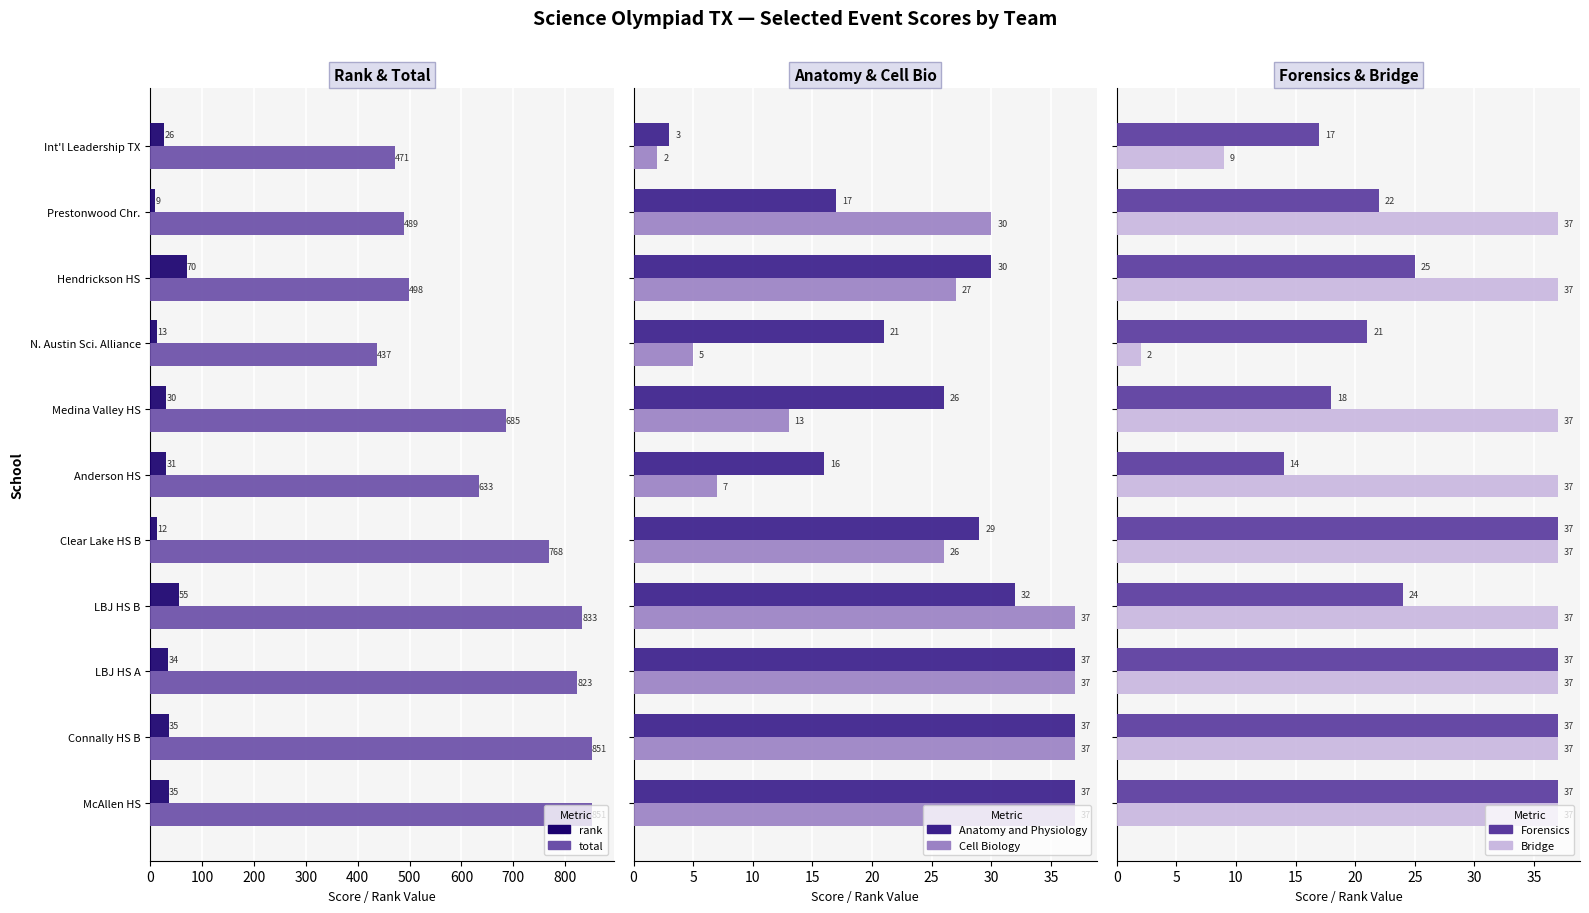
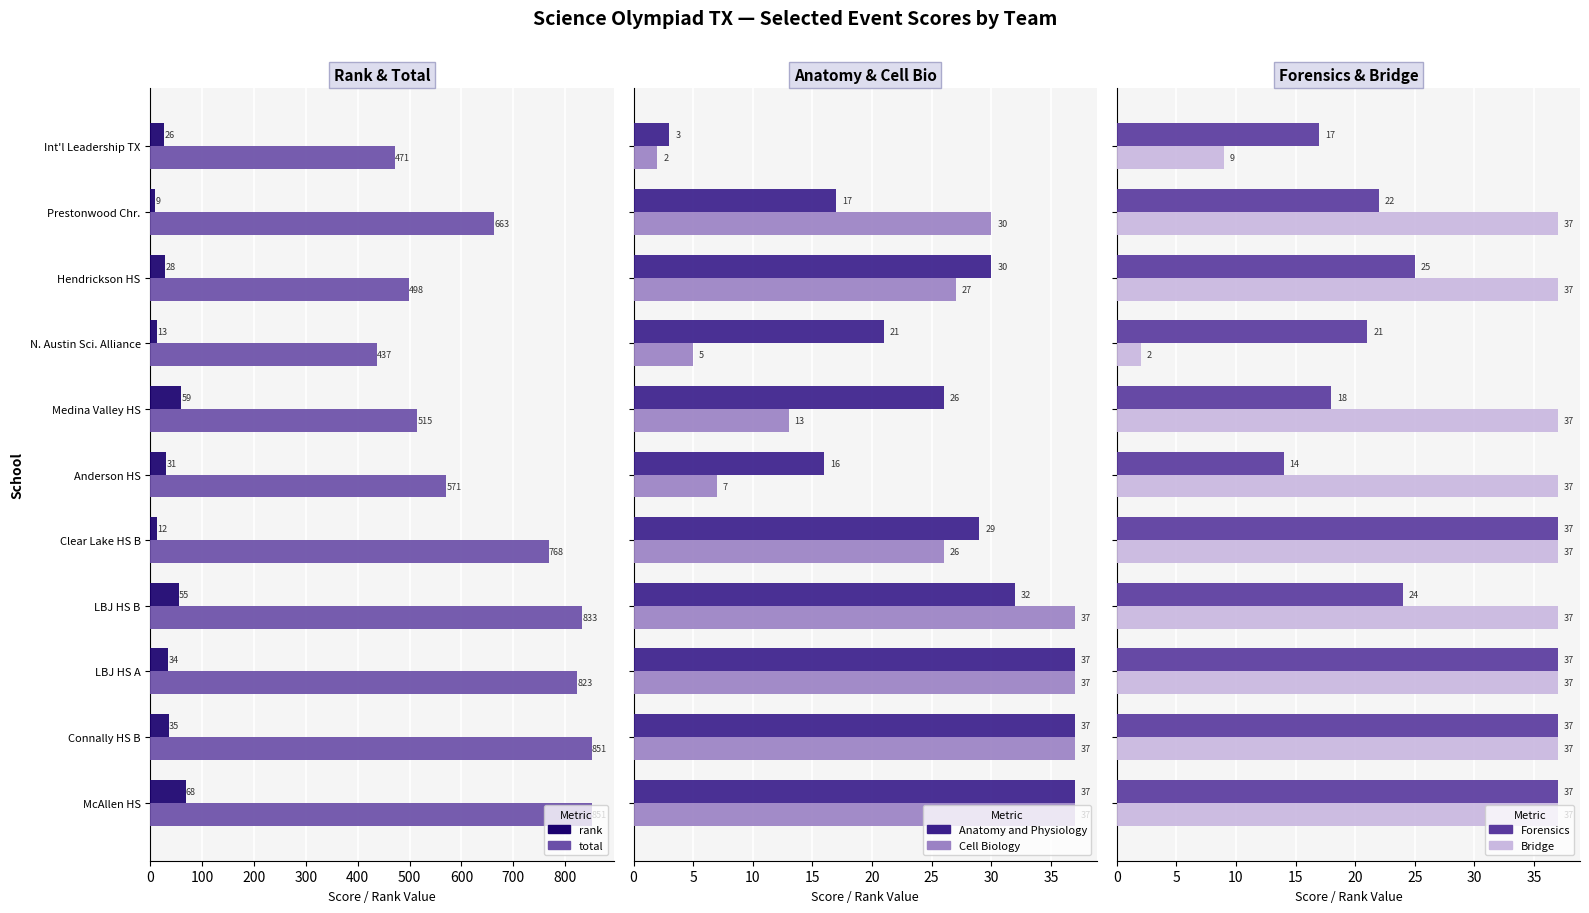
Rank & Total, total, Prestonwood Chr.: 489 -> 663
Rank & Total, rank, Hendrickson HS: 70 -> 28
Rank & Total, rank, Medina Valley HS: 30 -> 59
Rank & Total, total, Medina Valley HS: 685 -> 515
Rank & Total, total, Anderson HS: 633 -> 571
Rank & Total, rank, McAllen HS: 35 -> 68
